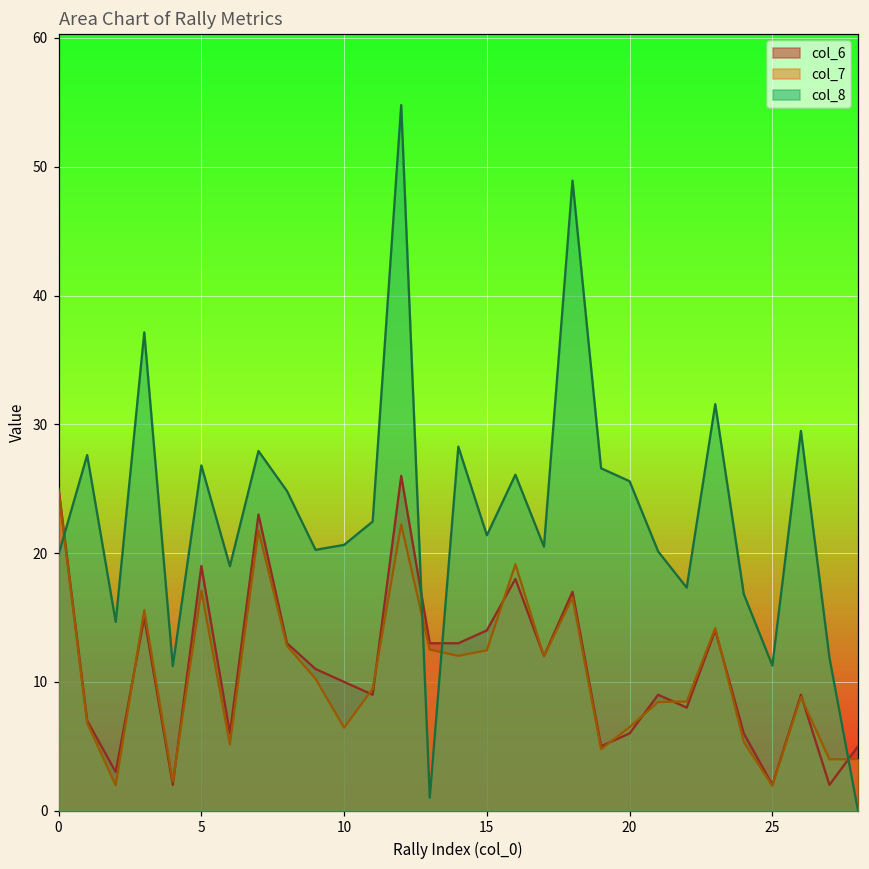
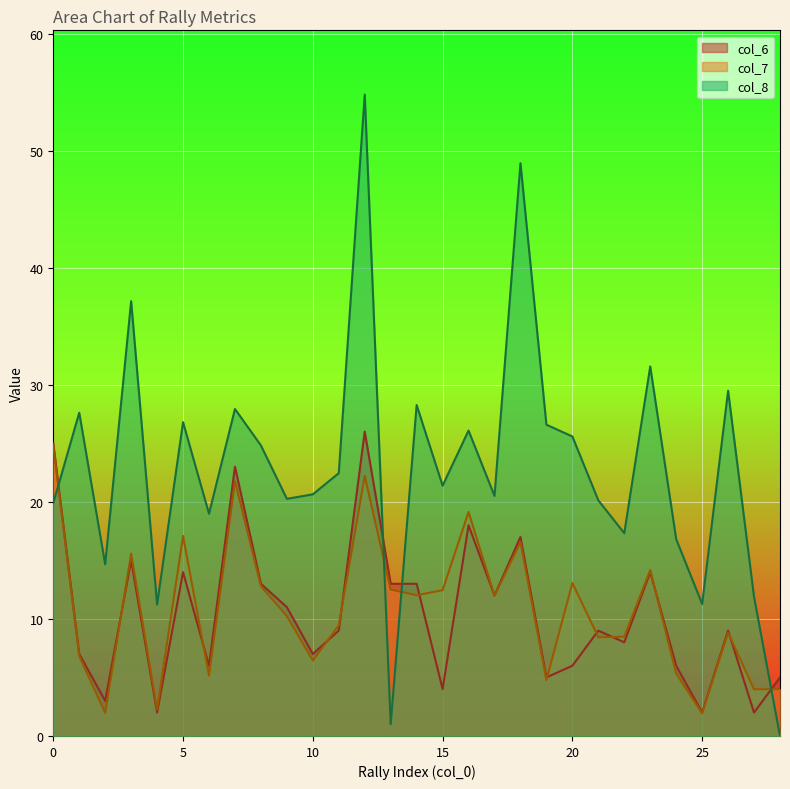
col_6, 5: 19 -> 14
col_6, 10: 10 -> 7
col_6, 15: 14 -> 4
col_7, 20: 6.5 -> 13.1
